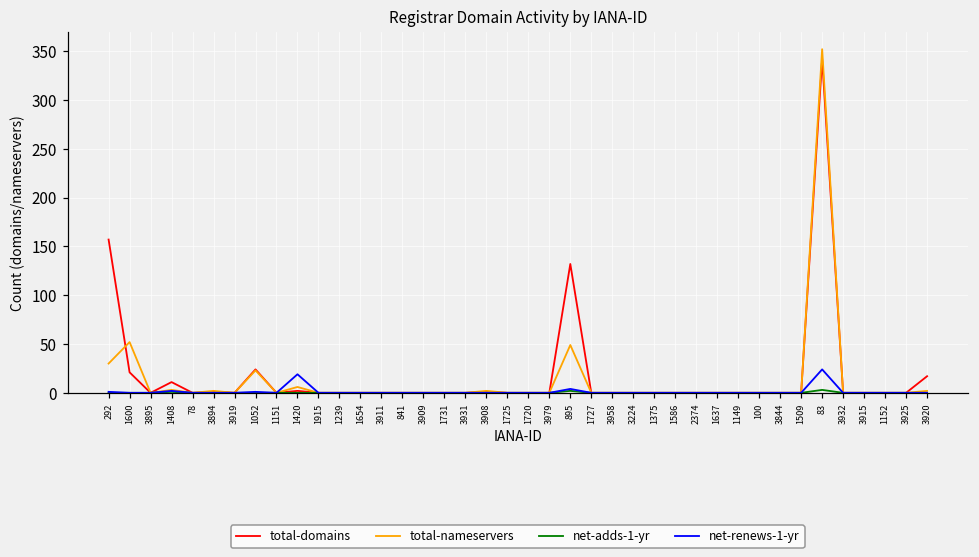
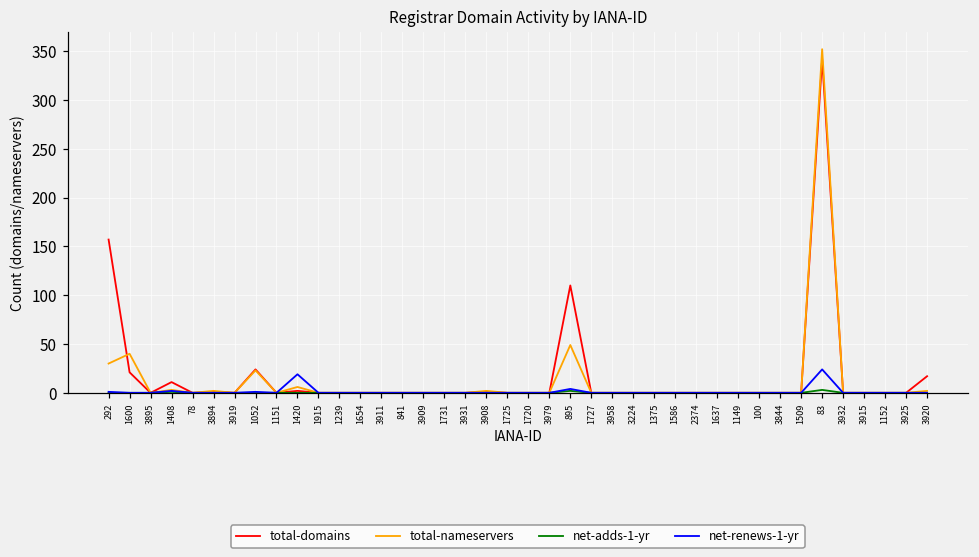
total-nameservers, 1600: 50 -> 40
total-domains, 895: 130 -> 110
